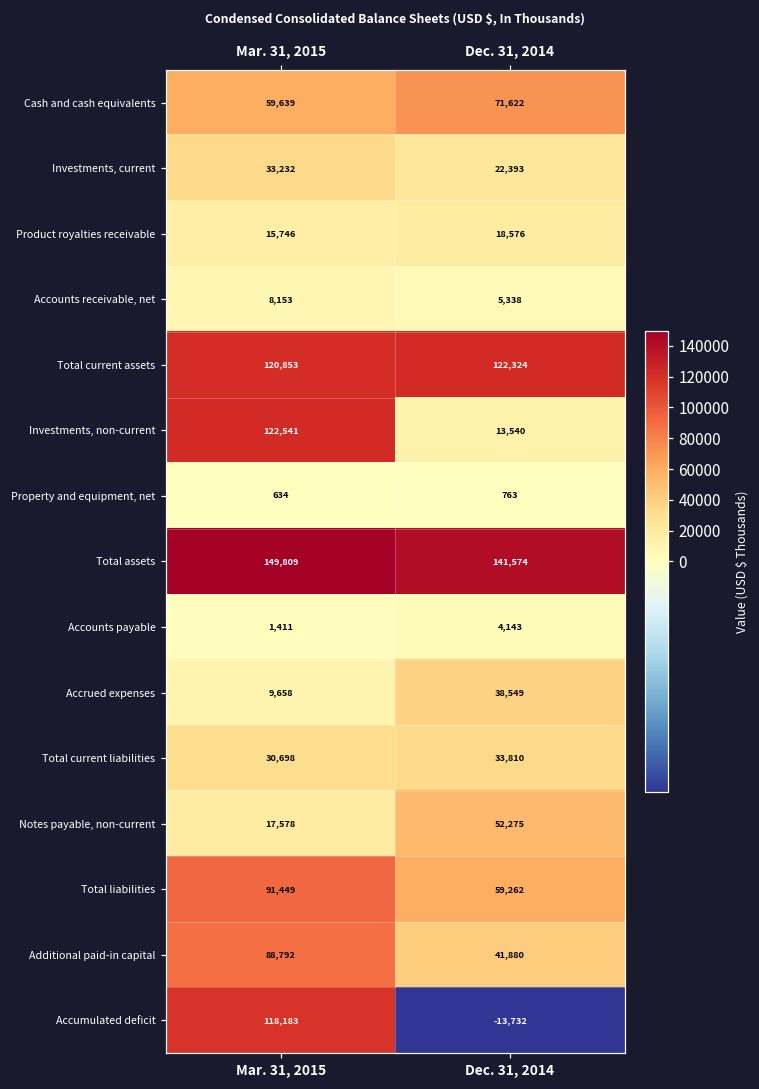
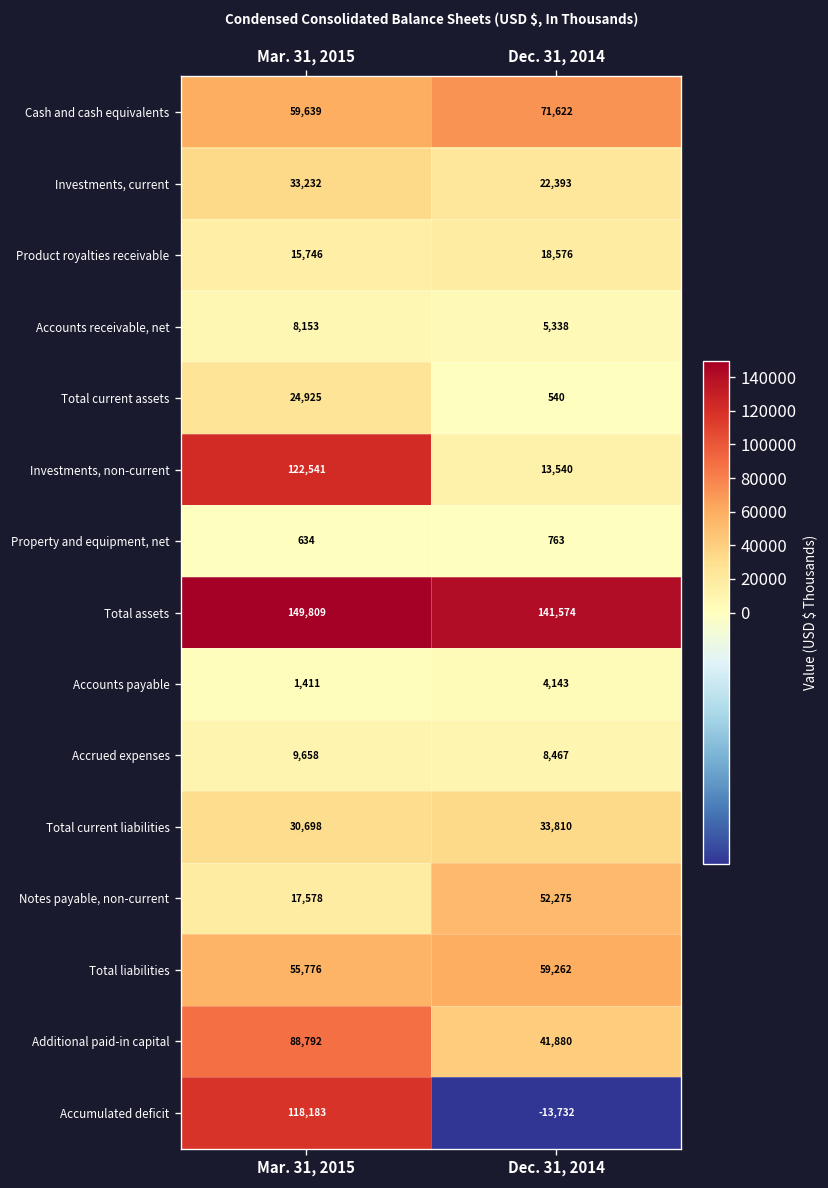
Total current assets, Mar. 31, 2015: 120,853 -> 24,925
Total current assets, Dec. 31, 2014: 122,324 -> 540
Accrued expenses, Dec. 31, 2014: 38,549 -> 8,467
Total liabilities, Mar. 31, 2015: 91,449 -> 55,776
